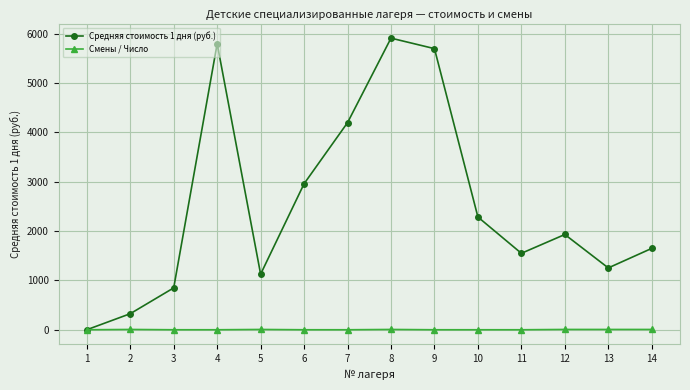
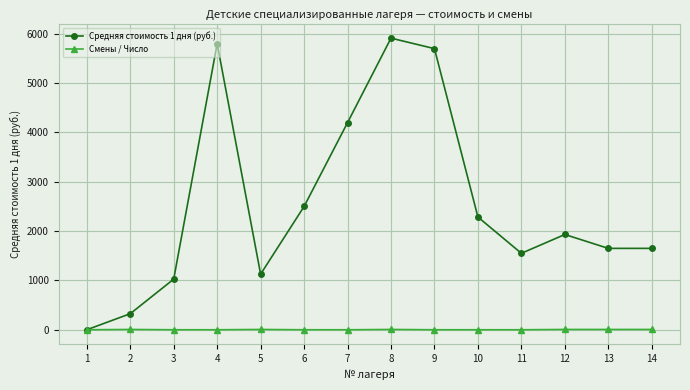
Средняя стоимость 1 дня (руб.), 3: 800 -> 1000
Средняя стоимость 1 дня (руб.), 6: 3000 -> 2500
Средняя стоимость 1 дня (руб.), 13: 1300 -> 1700
